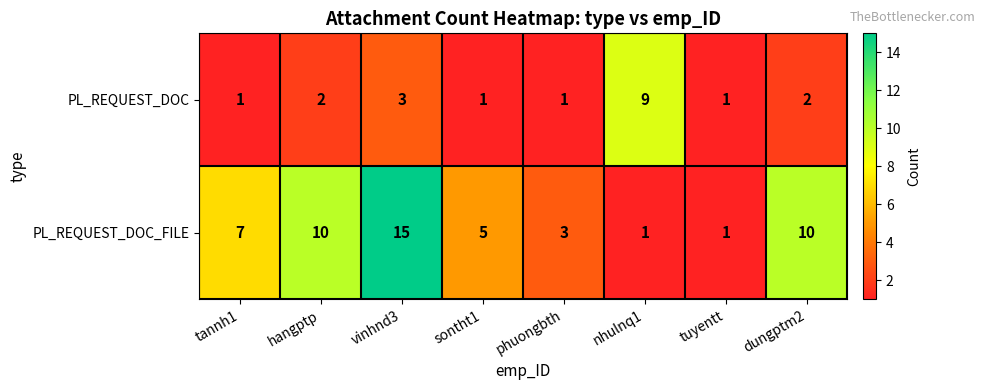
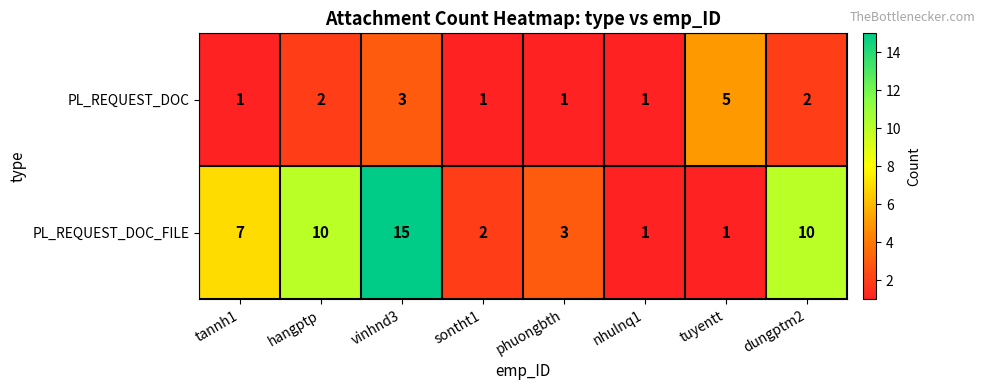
PL_REQUEST_DOC, nhulnq1: 9 -> 1
PL_REQUEST_DOC, tuyentt: 1 -> 5
PL_REQUEST_DOC_FILE, sontht1: 5 -> 2
